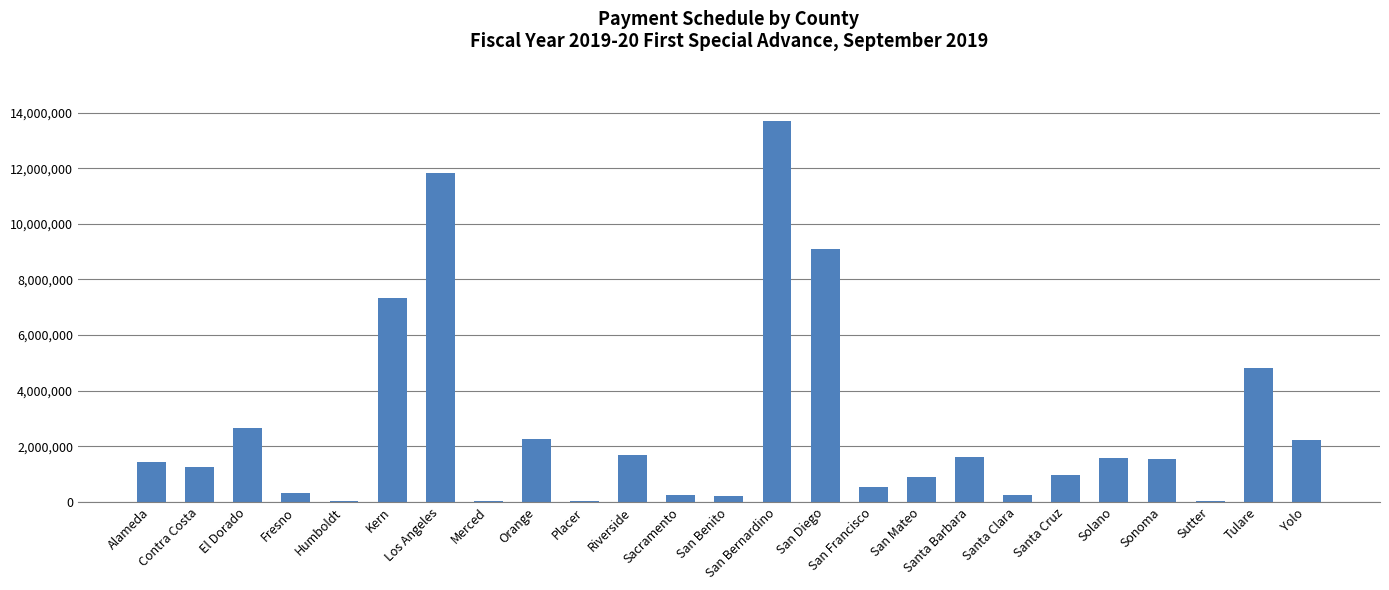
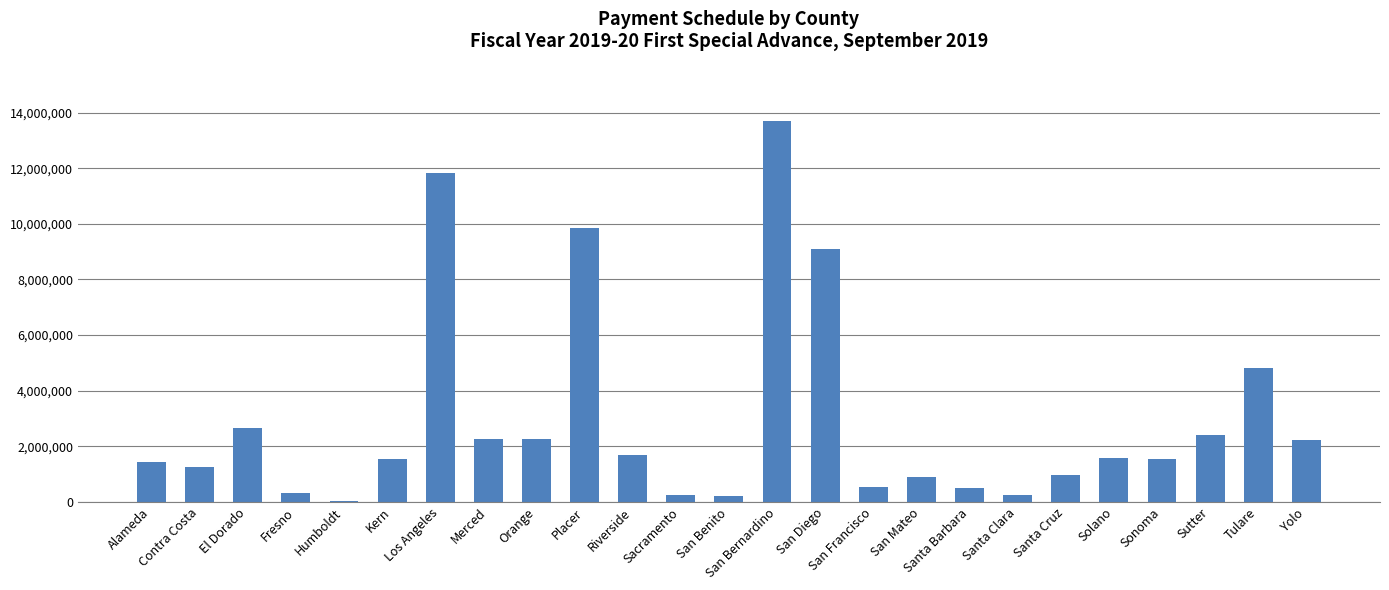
Kern: 7,300,000 -> 1,500,000
Merced: 0 -> 2,200,000
Placer: 0 -> 9,900,000
Santa Barbara: 1,600,000 -> 500,000
Sutter: 0 -> 2,400,000
